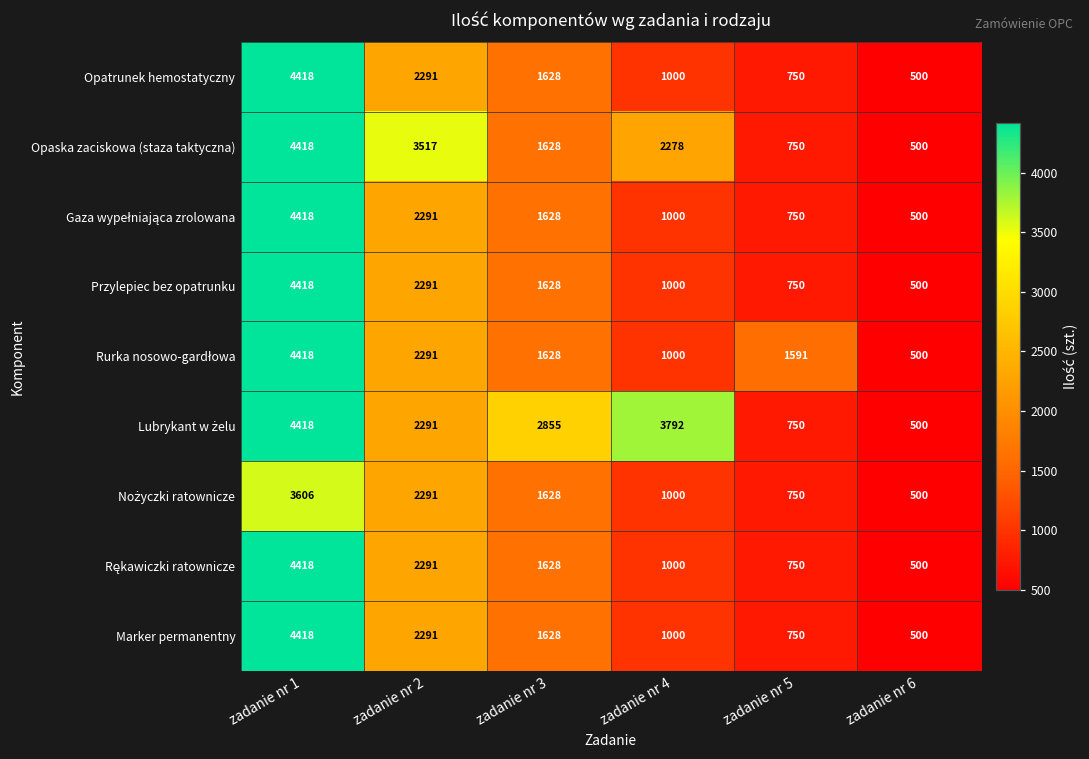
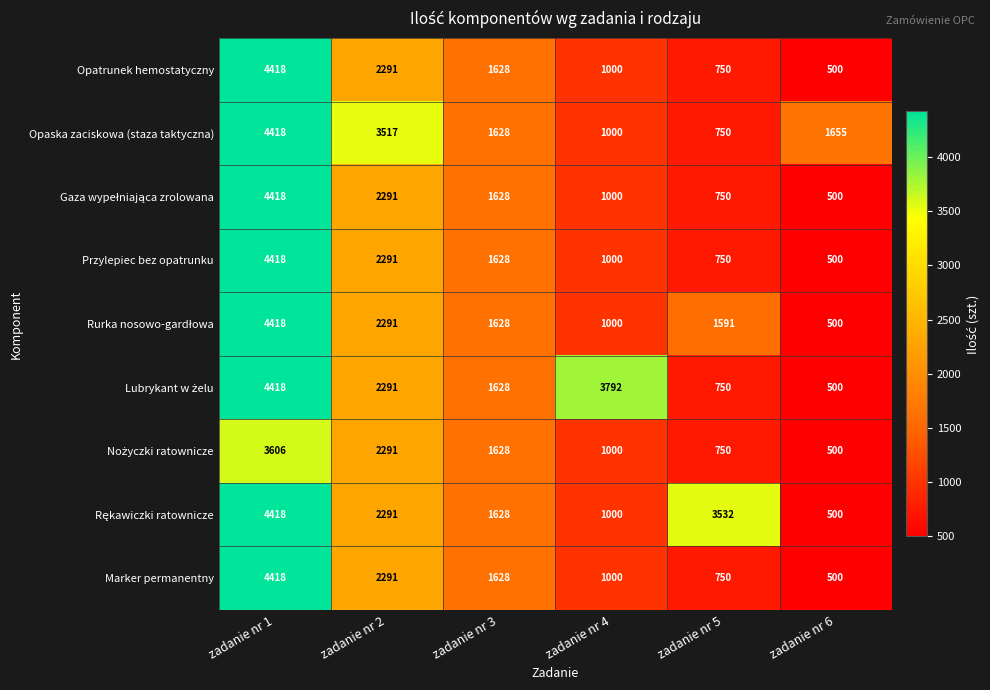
Opaska zaciskowa (staza taktyczna), zadanie nr 4: 2278 -> 1000
Opaska zaciskowa (staza taktyczna), zadanie nr 6: 500 -> 1655
Lubrykant w żelu, zadanie nr 3: 2855 -> 1628
Rękawiczki ratownicze, zadanie nr 5: 750 -> 3532
